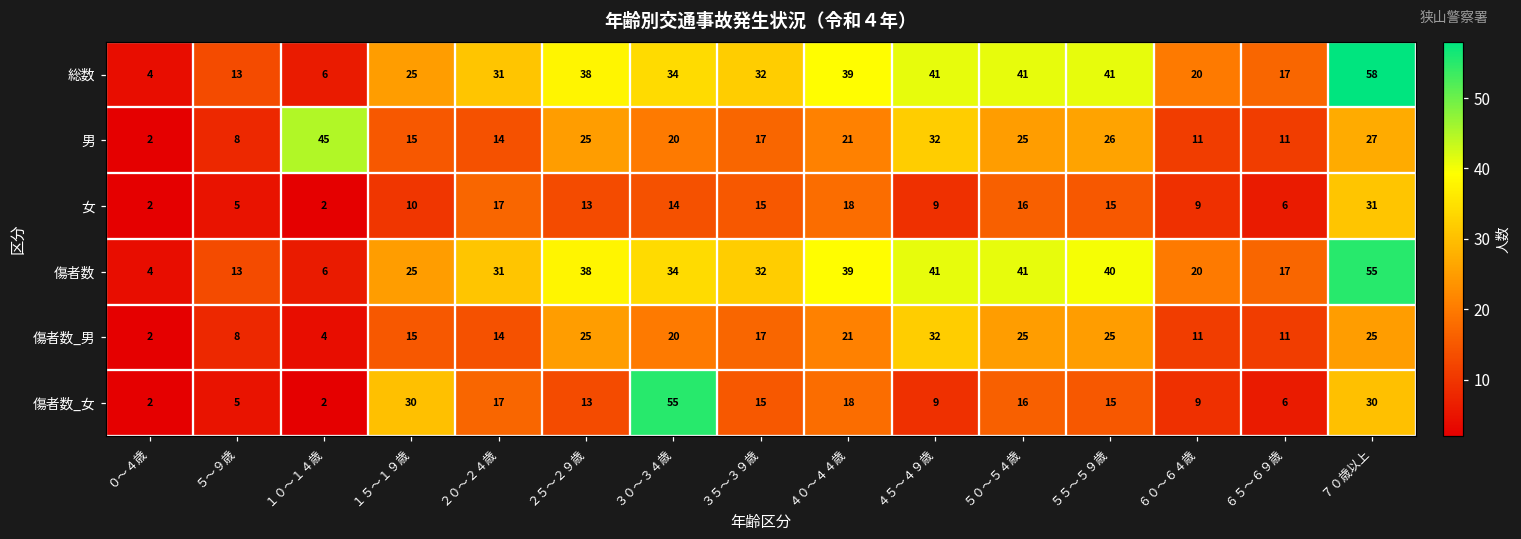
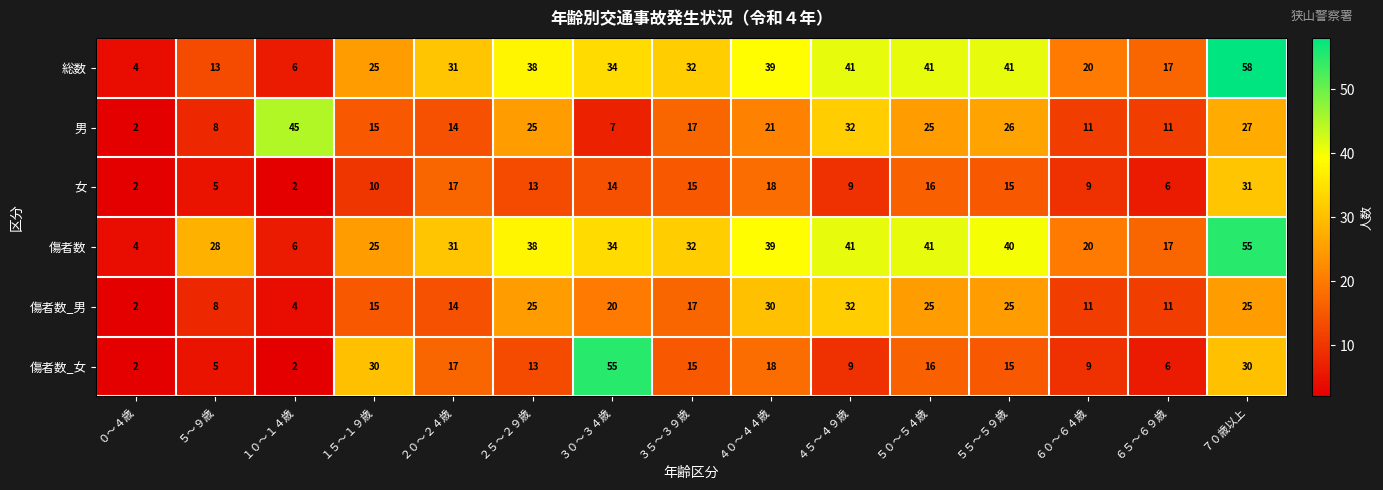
男, ３０～３４歳: 20 -> 7
傷者数, ５～９歳: 13 -> 28
傷者数_男, ４０～４４歳: 21 -> 30
